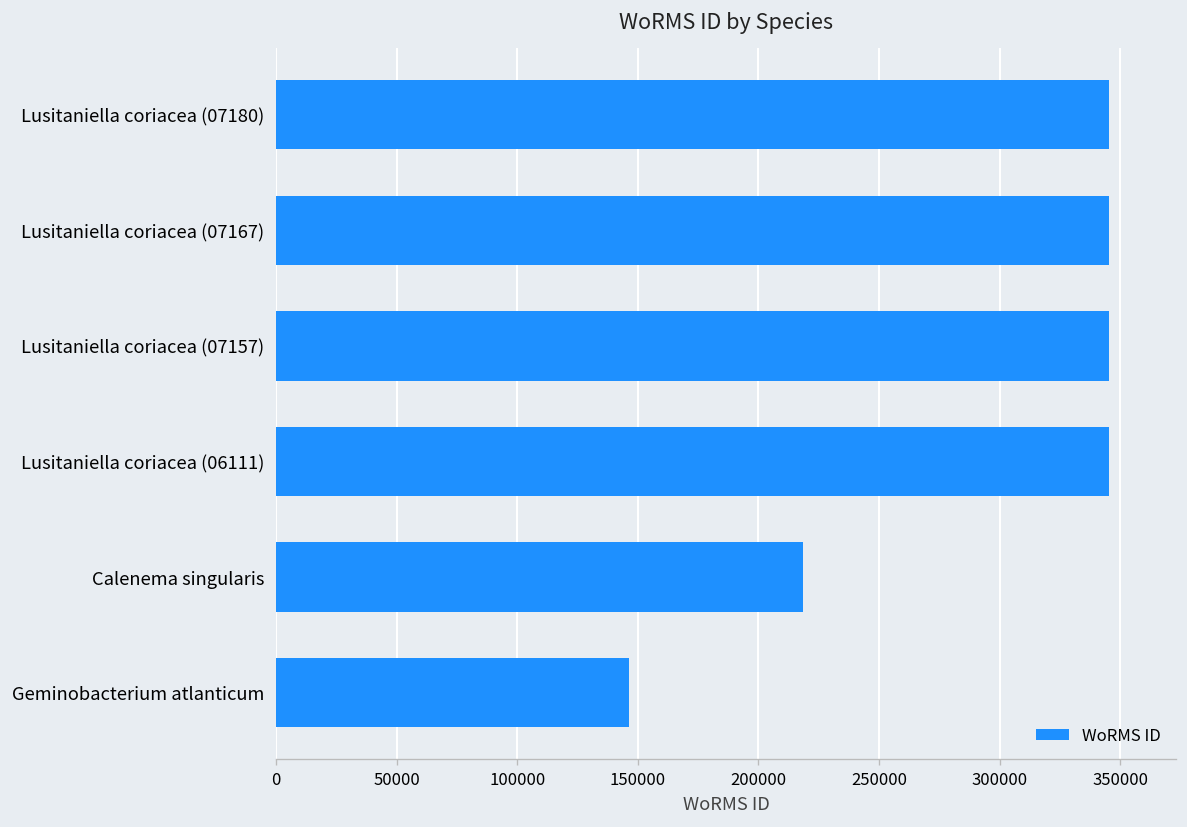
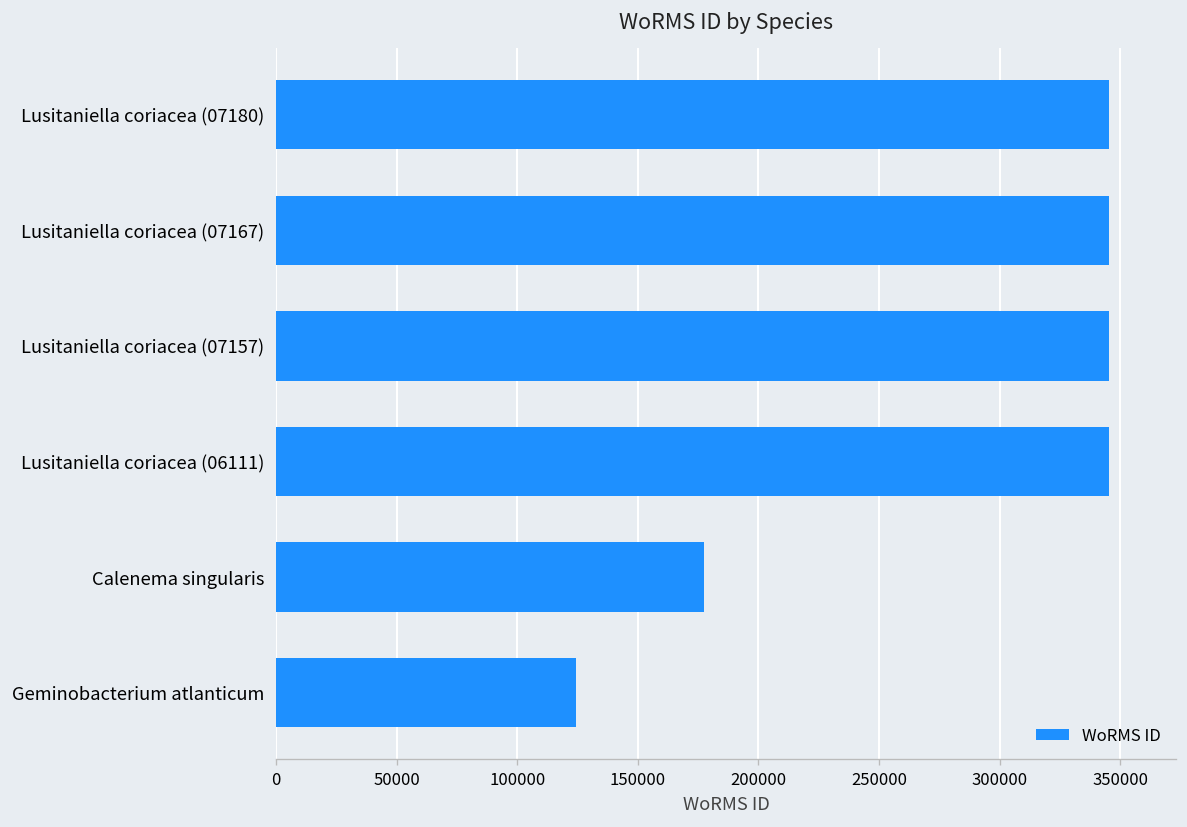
Calenema singularis: 218000 -> 177000
Geminobacterium atlanticum: 147000 -> 125000
